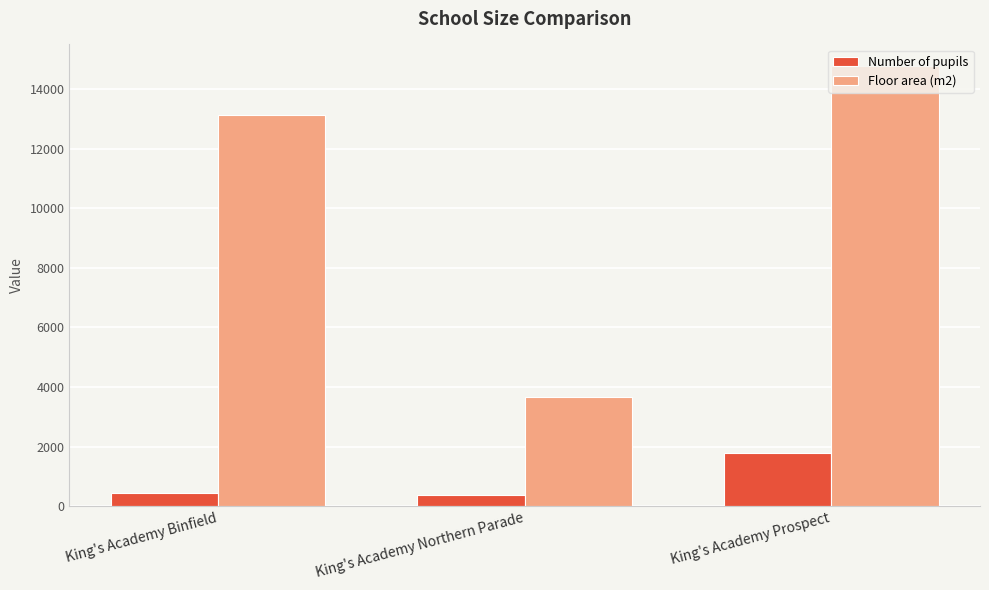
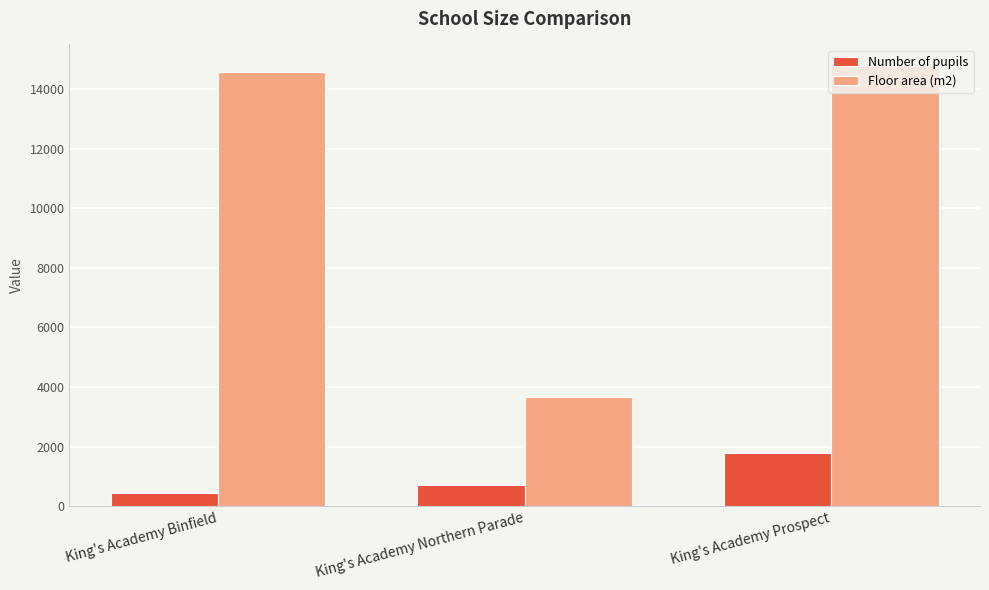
Floor area (m2), King's Academy Binfield: 13100 -> 14600
Number of pupils, King's Academy Northern Parade: 400 -> 700
